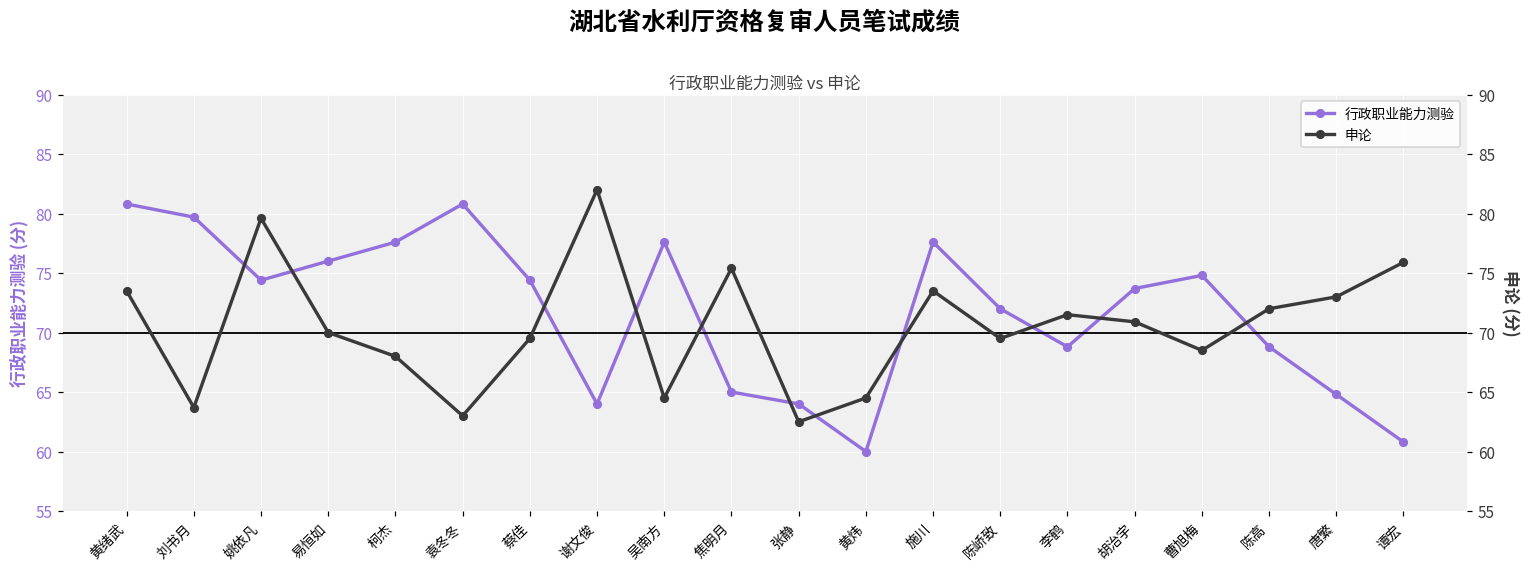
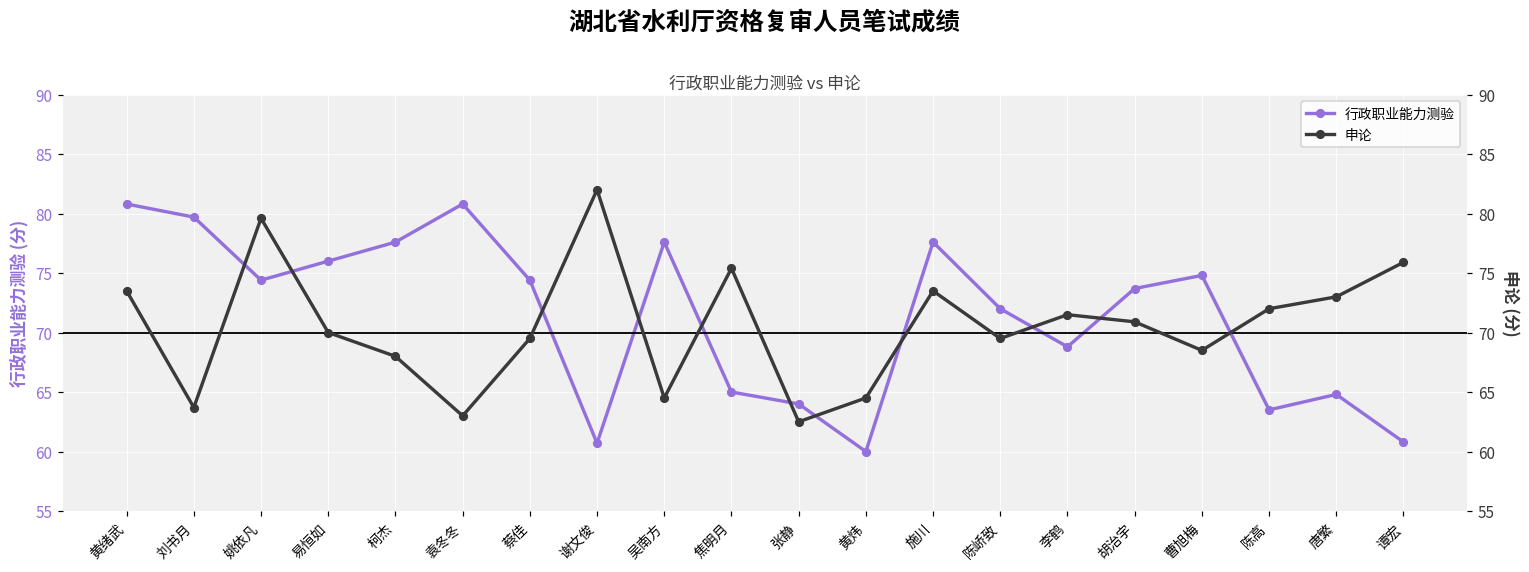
行政职业能力测验, 谢文俊: 64.0 -> 60.7
行政职业能力测验, 陈高: 68.8 -> 63.5
